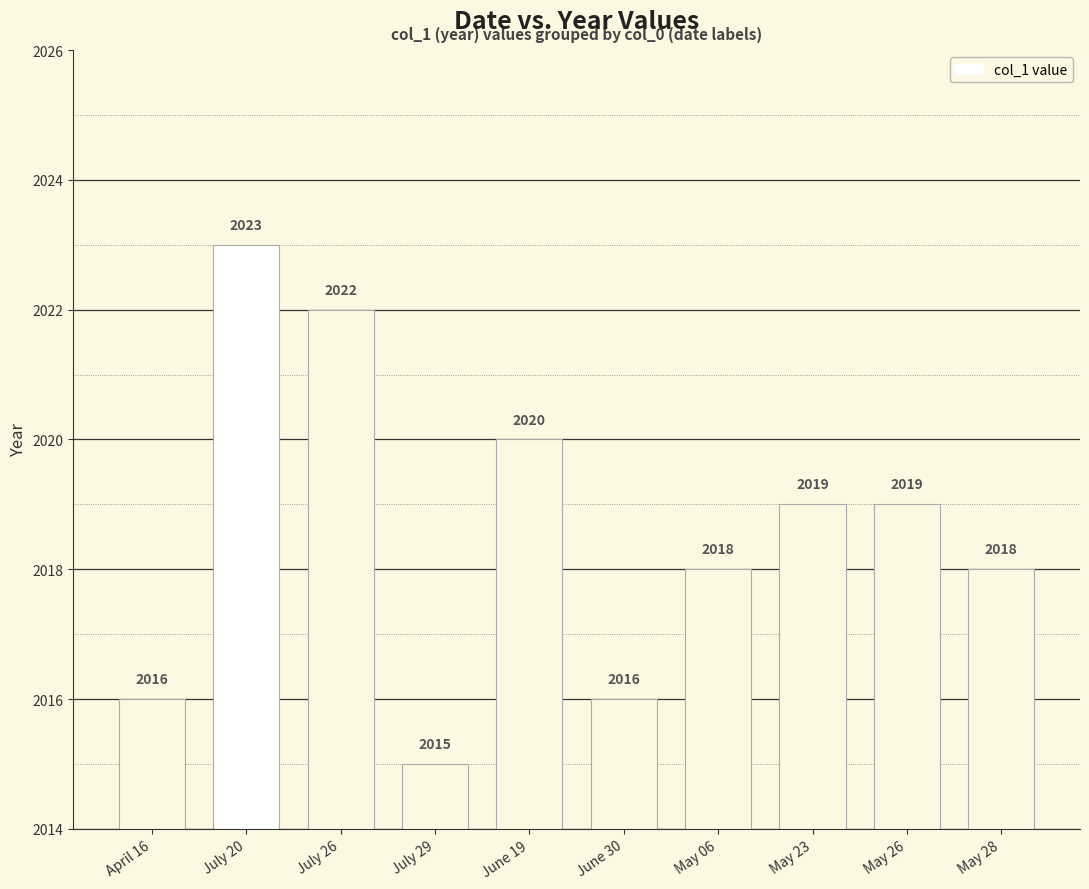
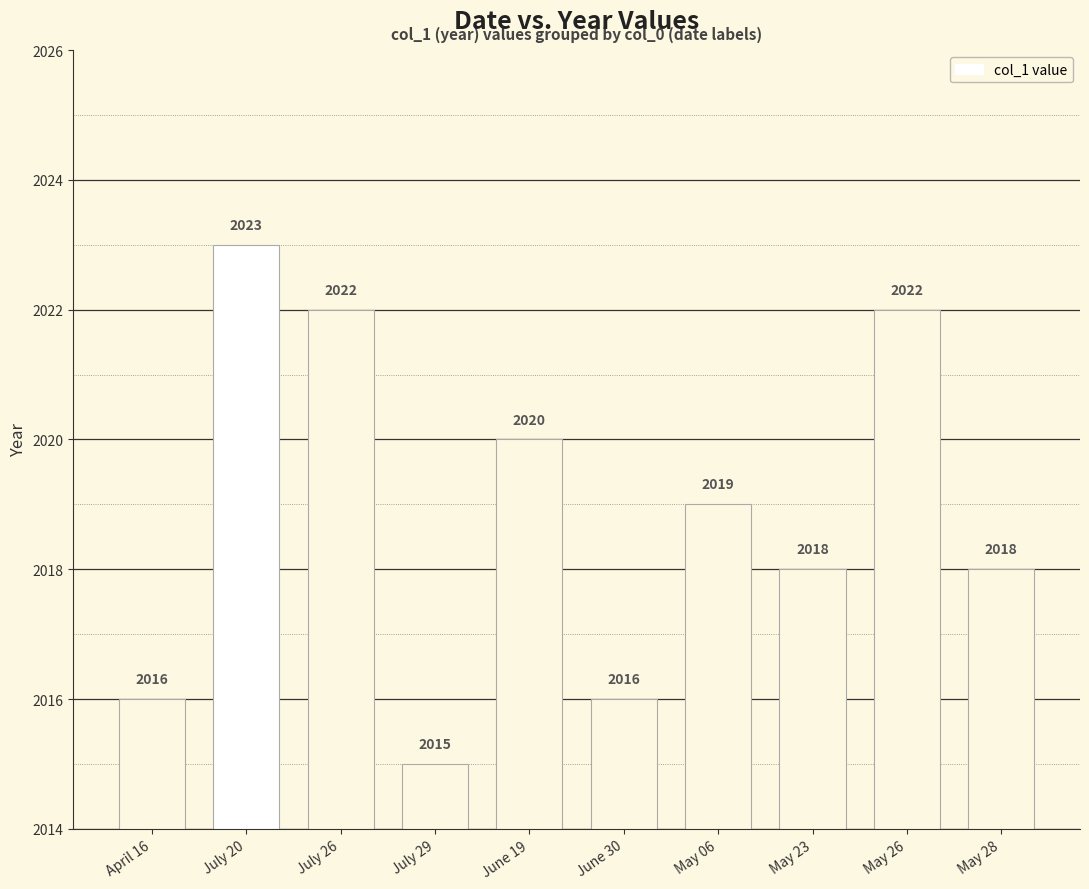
May 06: 2018 -> 2019
May 23: 2019 -> 2018
May 26: 2019 -> 2022
